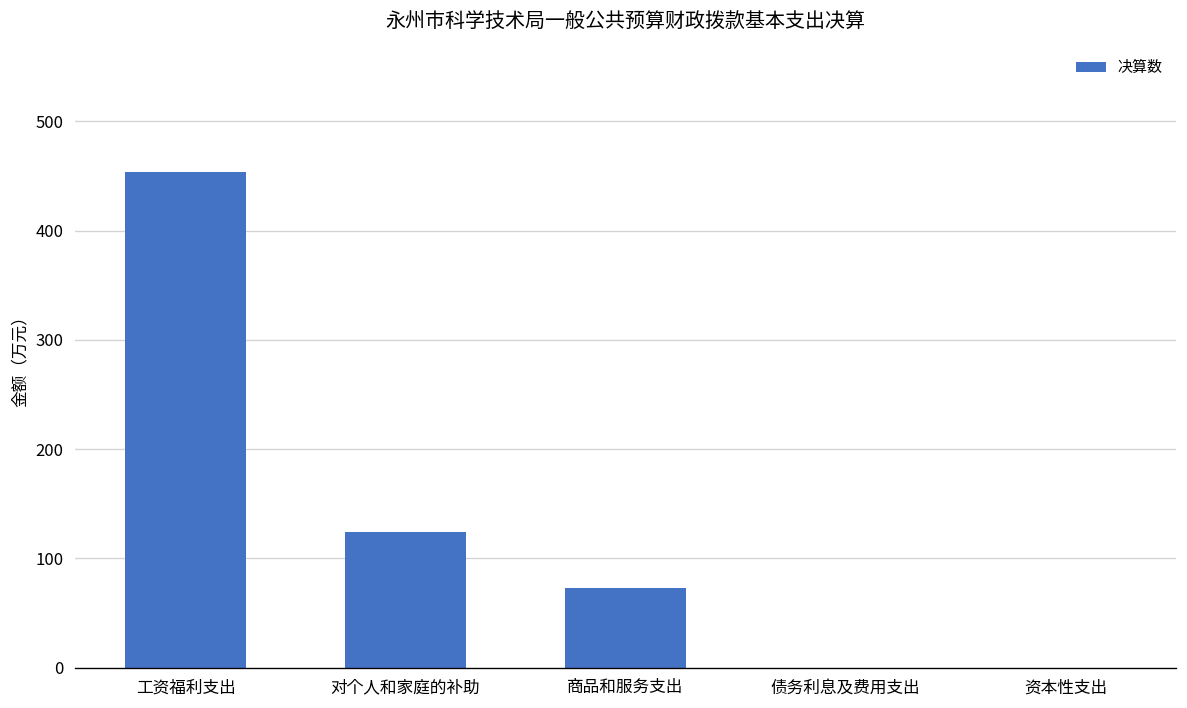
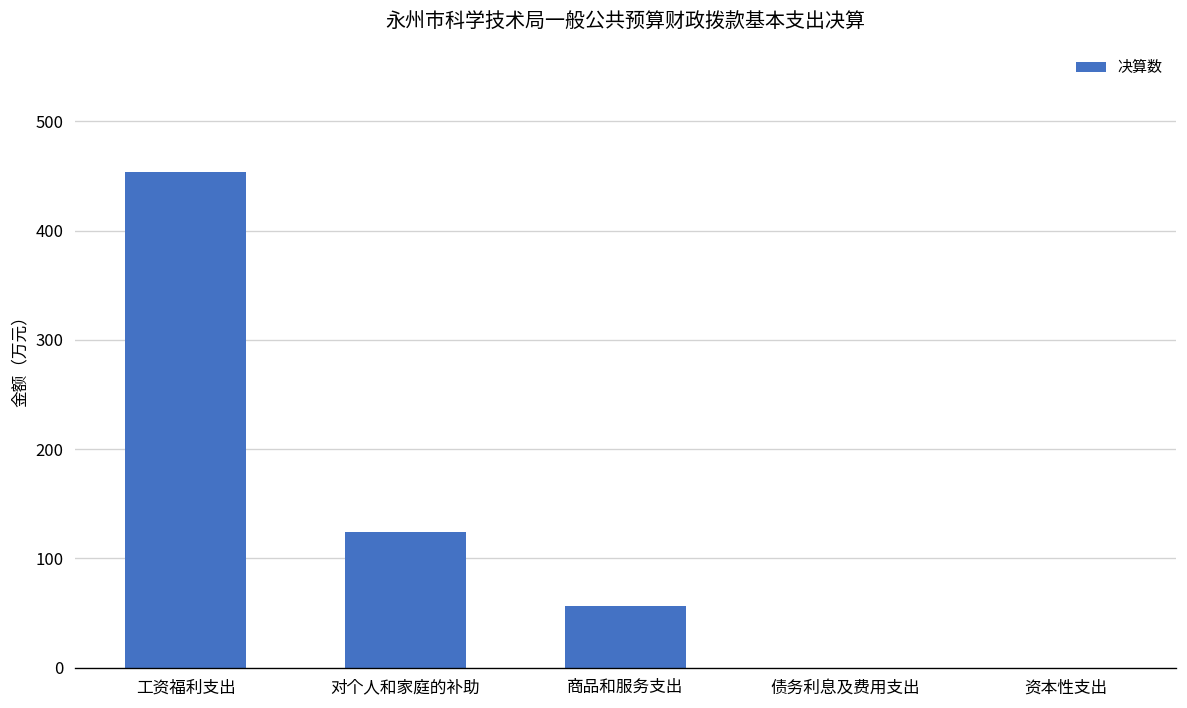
商品和服务支出: 70 -> 60
